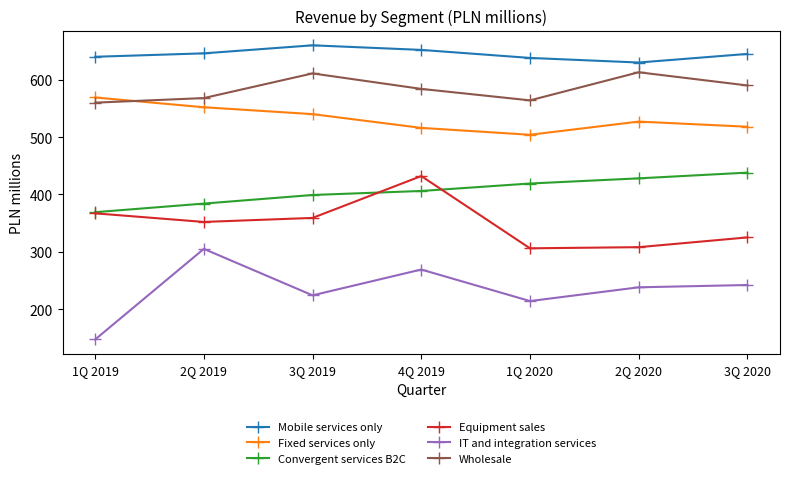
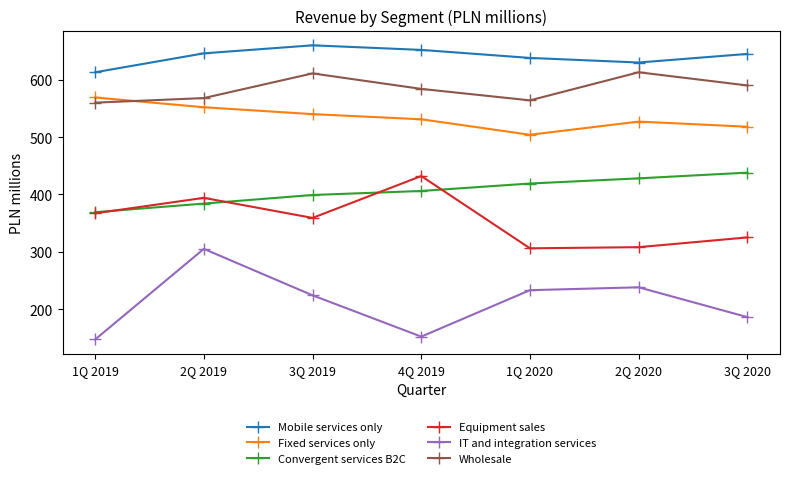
Mobile services only, 1Q 2019: 640 -> 610
Equipment sales, 2Q 2019: 350 -> 390
Fixed services only, 4Q 2019: 520 -> 530
IT and integration services, 4Q 2019: 270 -> 150
IT and integration services, 1Q 2020: 210 -> 230
IT and integration services, 3Q 2020: 240 -> 190
